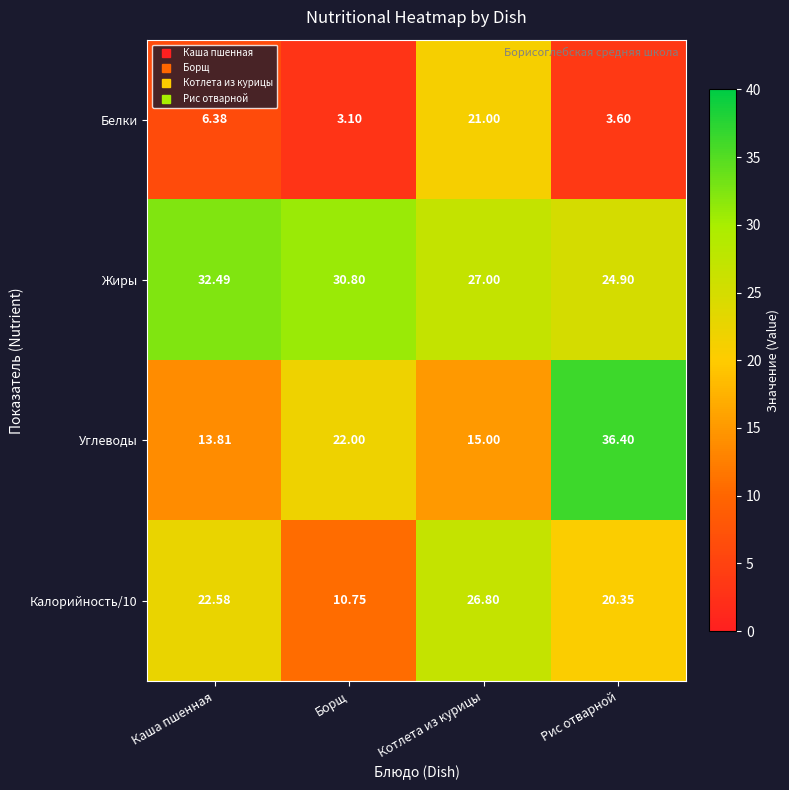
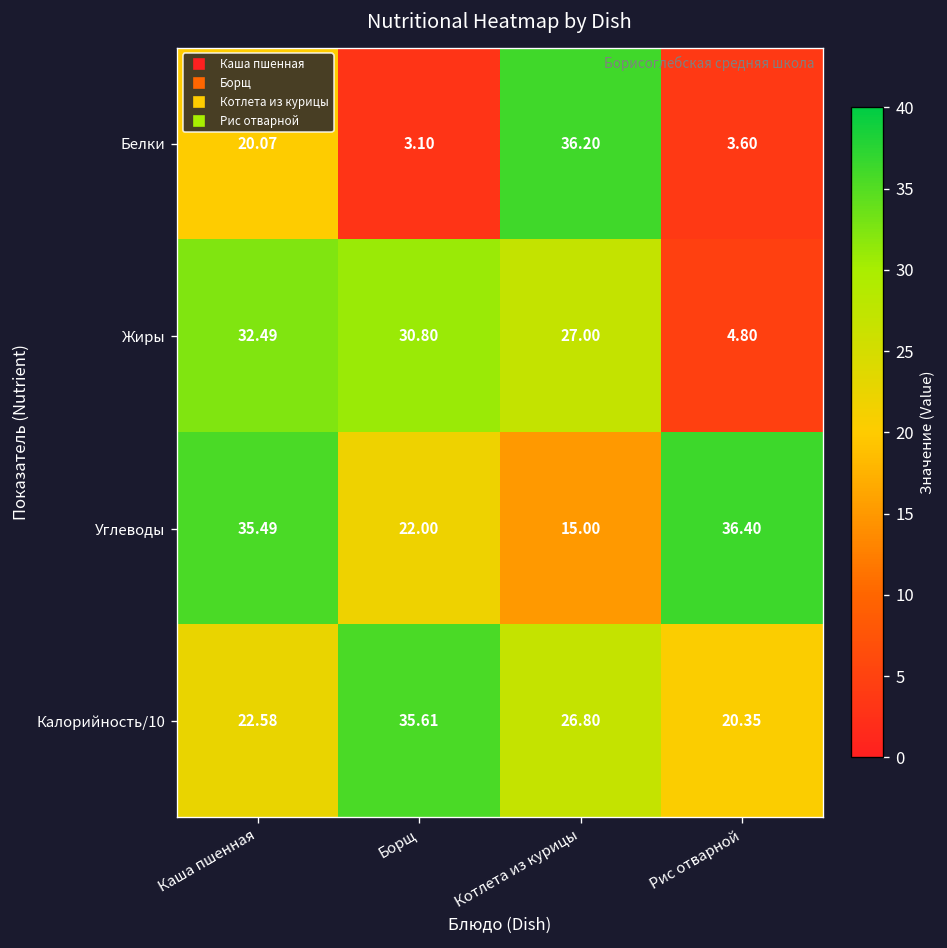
Белки, Каша пшенная: 6.38 -> 20.07
Белки, Котлета из курицы: 21.00 -> 36.20
Жиры, Рис отварной: 24.90 -> 4.80
Углеводы, Каша пшенная: 13.81 -> 35.49
Калорийность/10, Борщ: 10.75 -> 35.61
